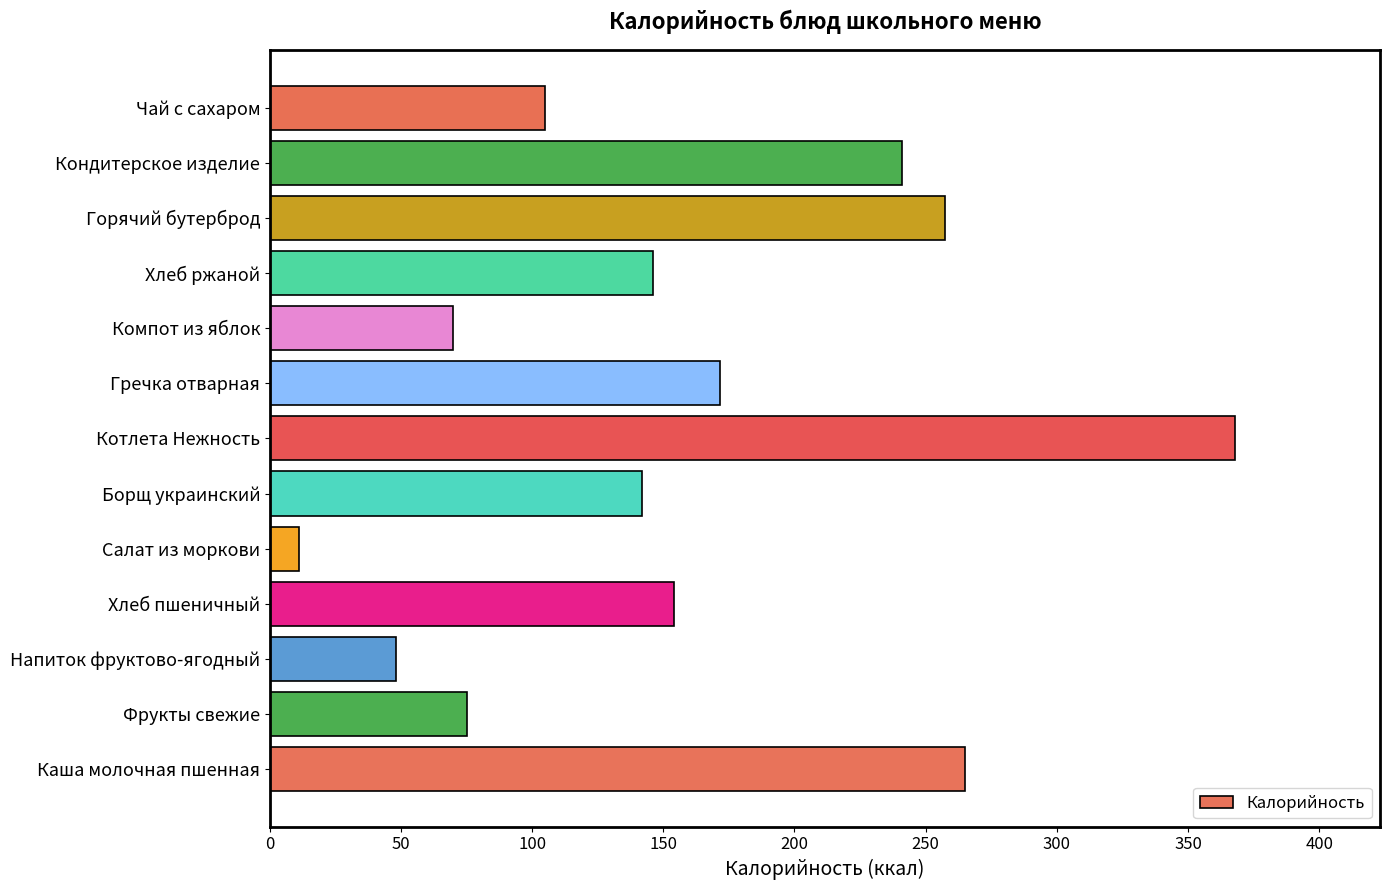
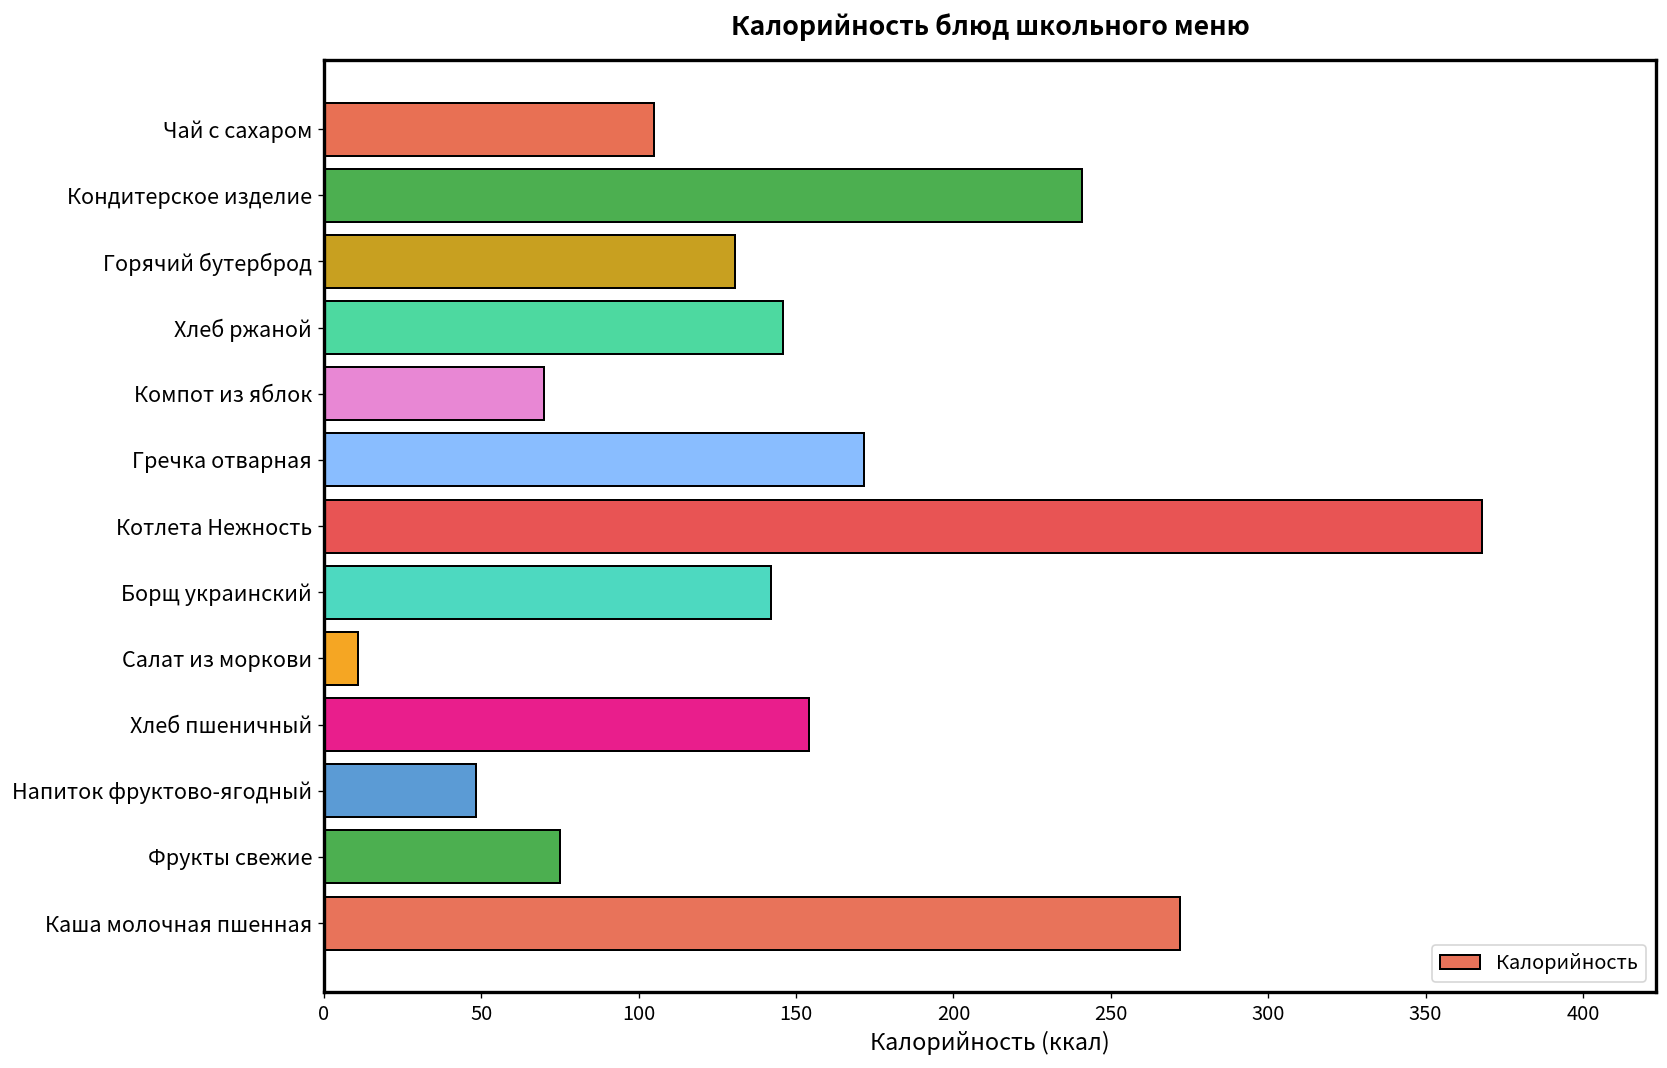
Горячий бутерброд: 257 -> 131
Каша молочная пшенная: 265 -> 272
